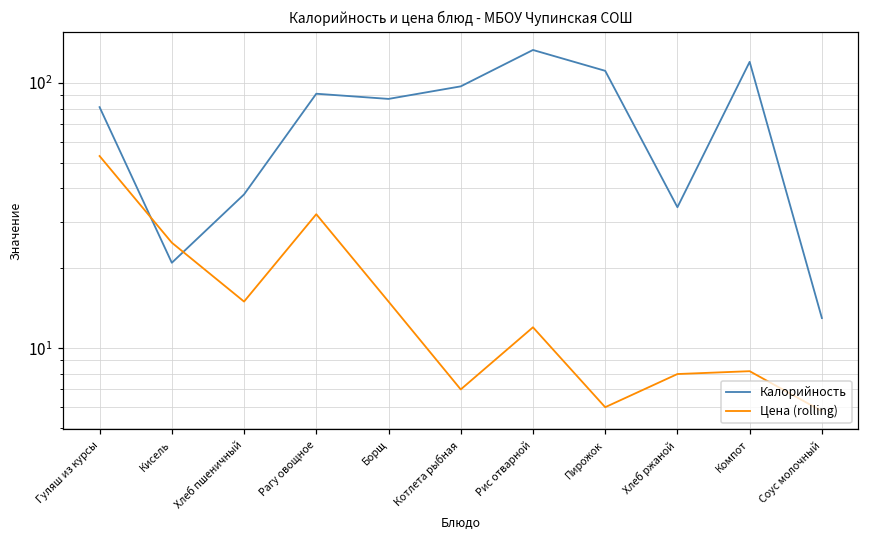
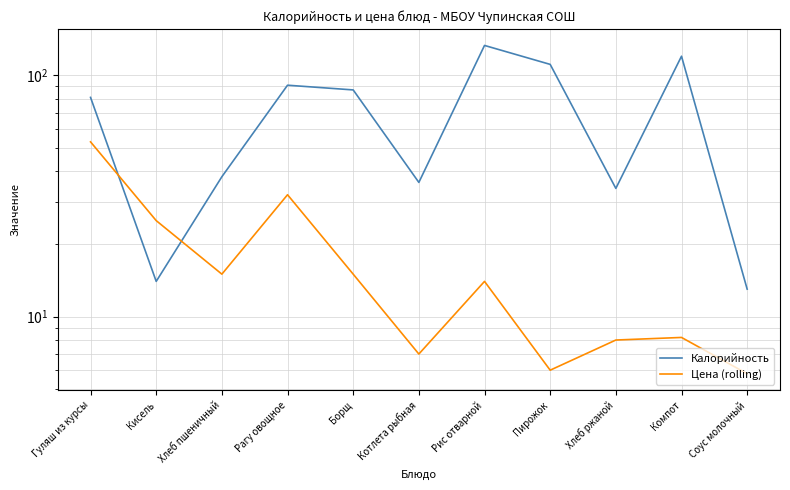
Калорийность, Кисель: 21 -> 14
Калорийность, Котлета рыбная: 97 -> 36
Цена (rolling), Рис отварной: 12 -> 14
